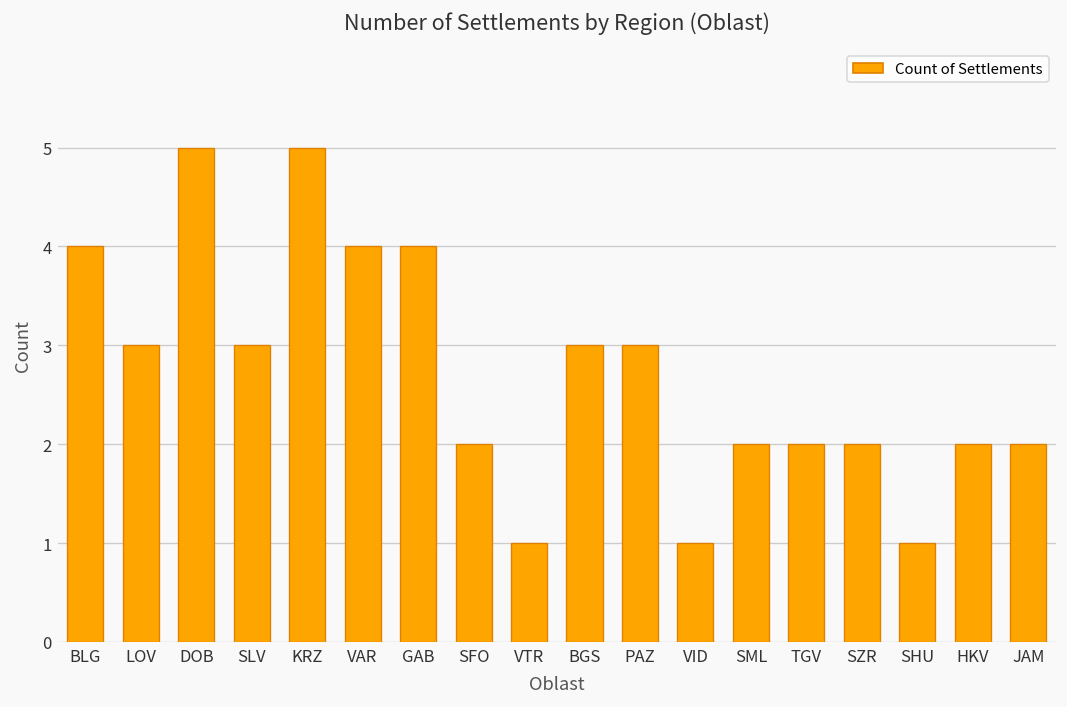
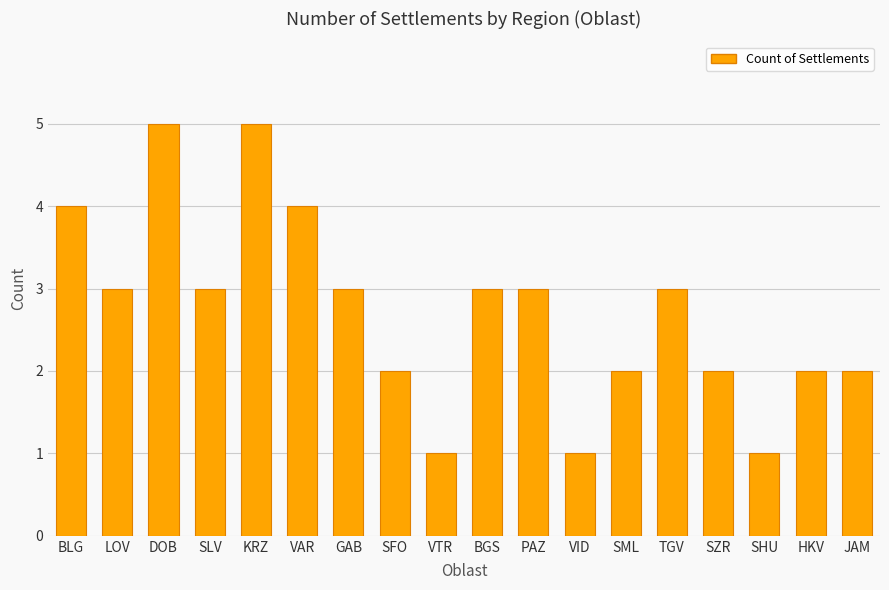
GAB: 4 -> 3
TGV: 2 -> 3
